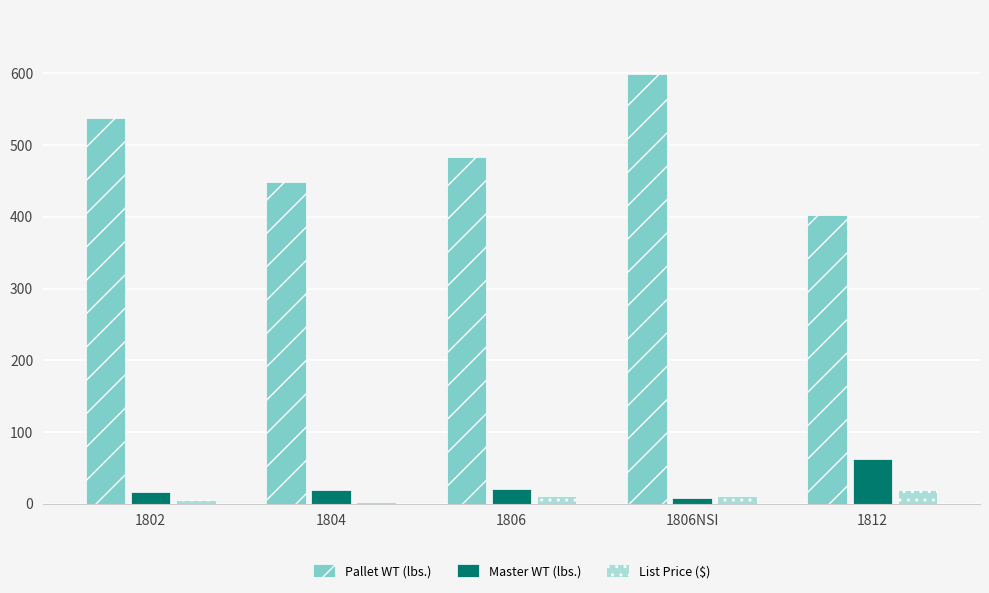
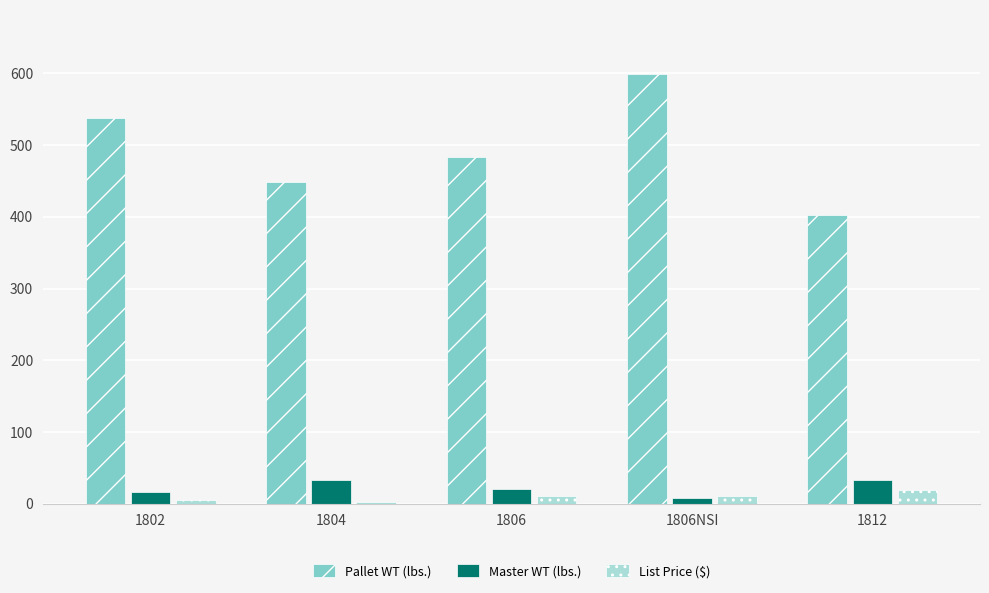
Master WT (lbs.), 1804: 20 -> 30
Master WT (lbs.), 1812: 60 -> 30
